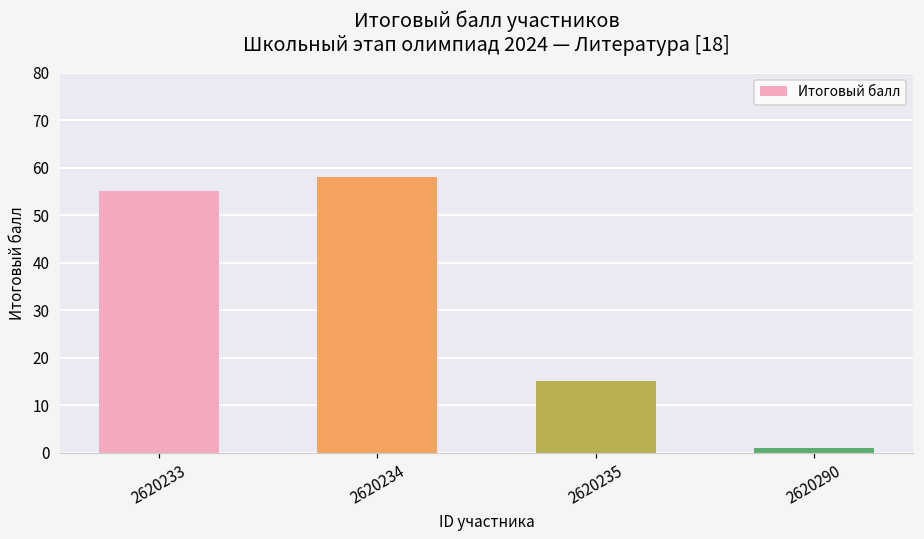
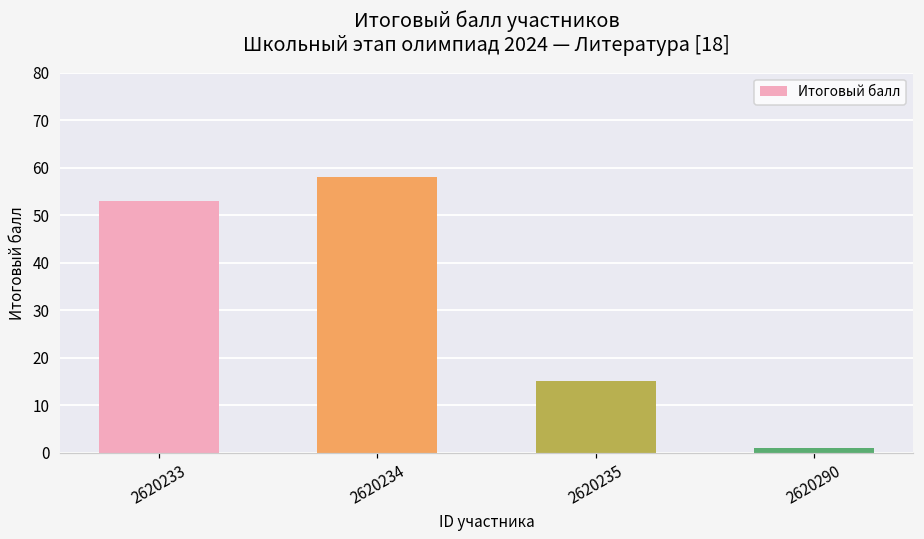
2620233: 55 -> 53
